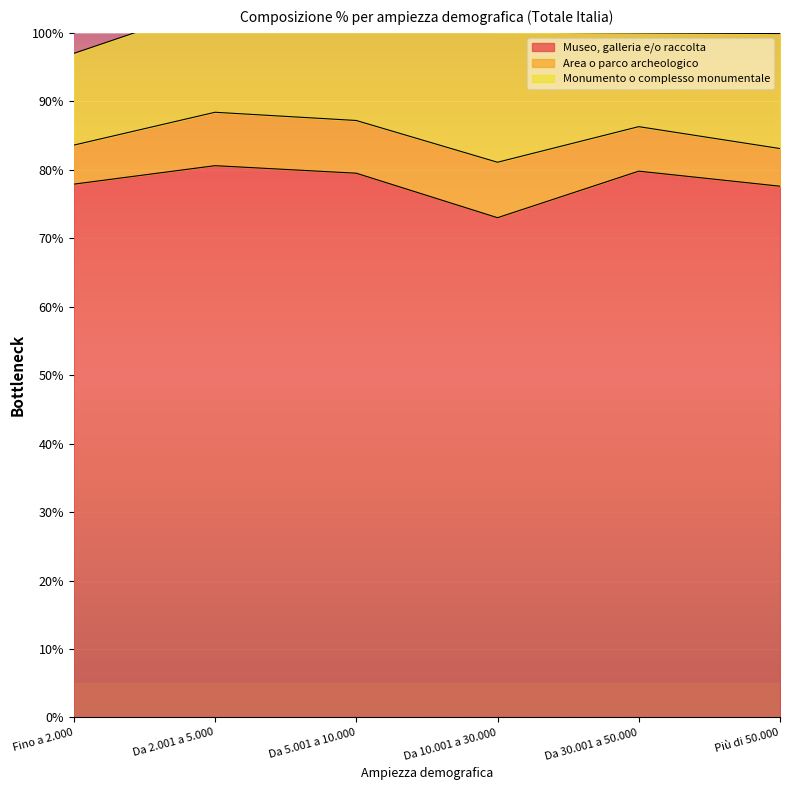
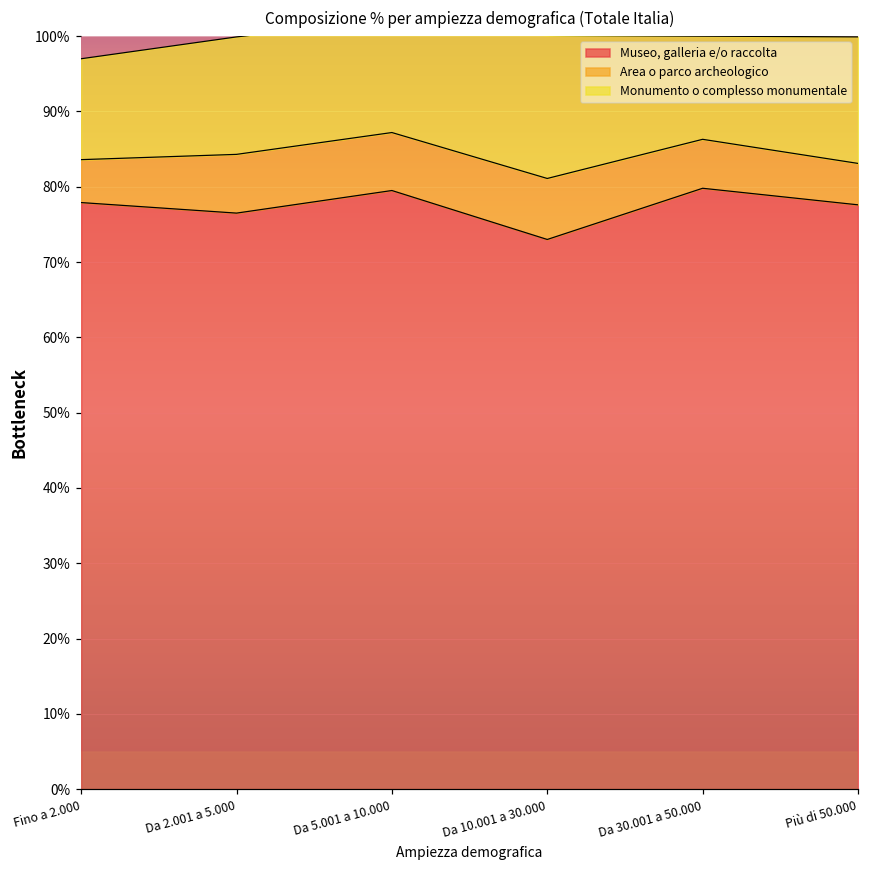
Museo, galleria e/o raccolta, Da 2.001 a 5.000: 81% -> 77%
